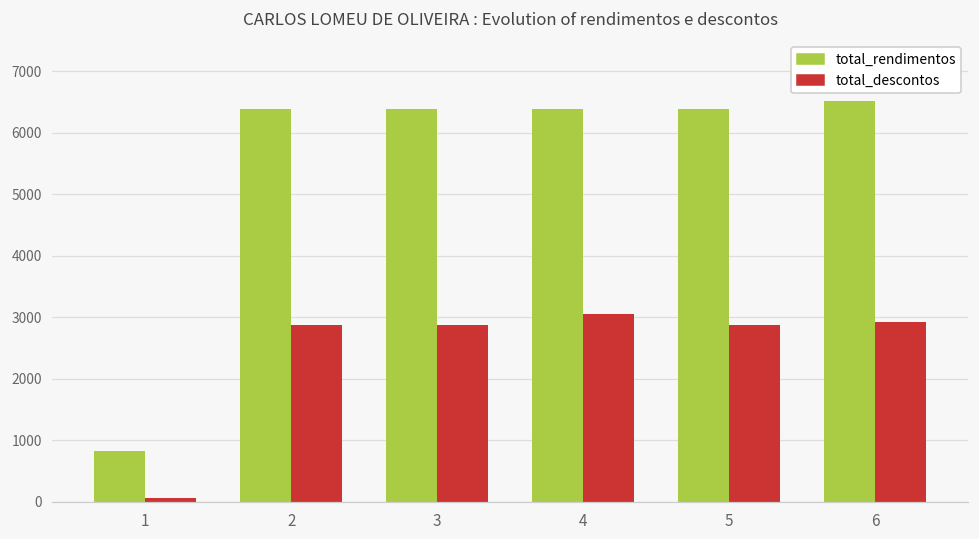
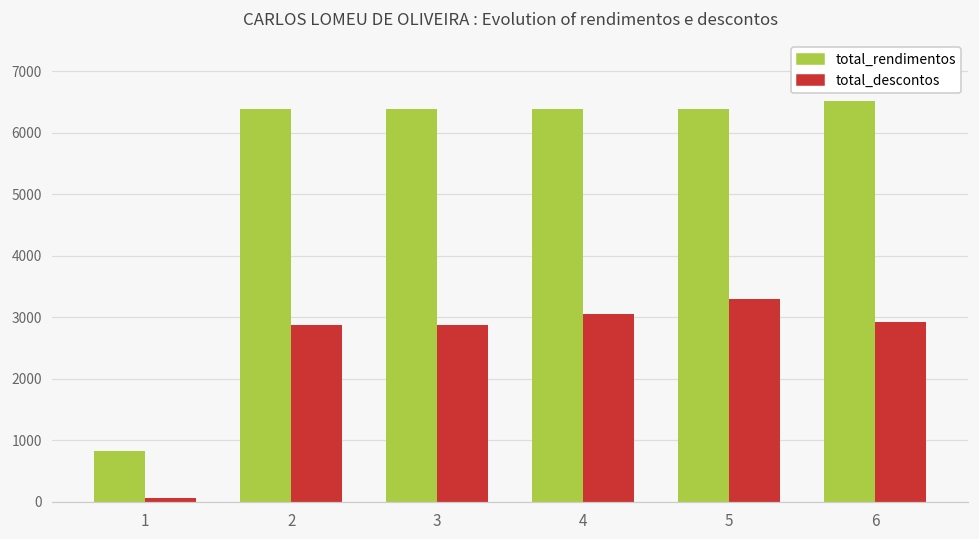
total_descontos, 5: 2900 -> 3300
